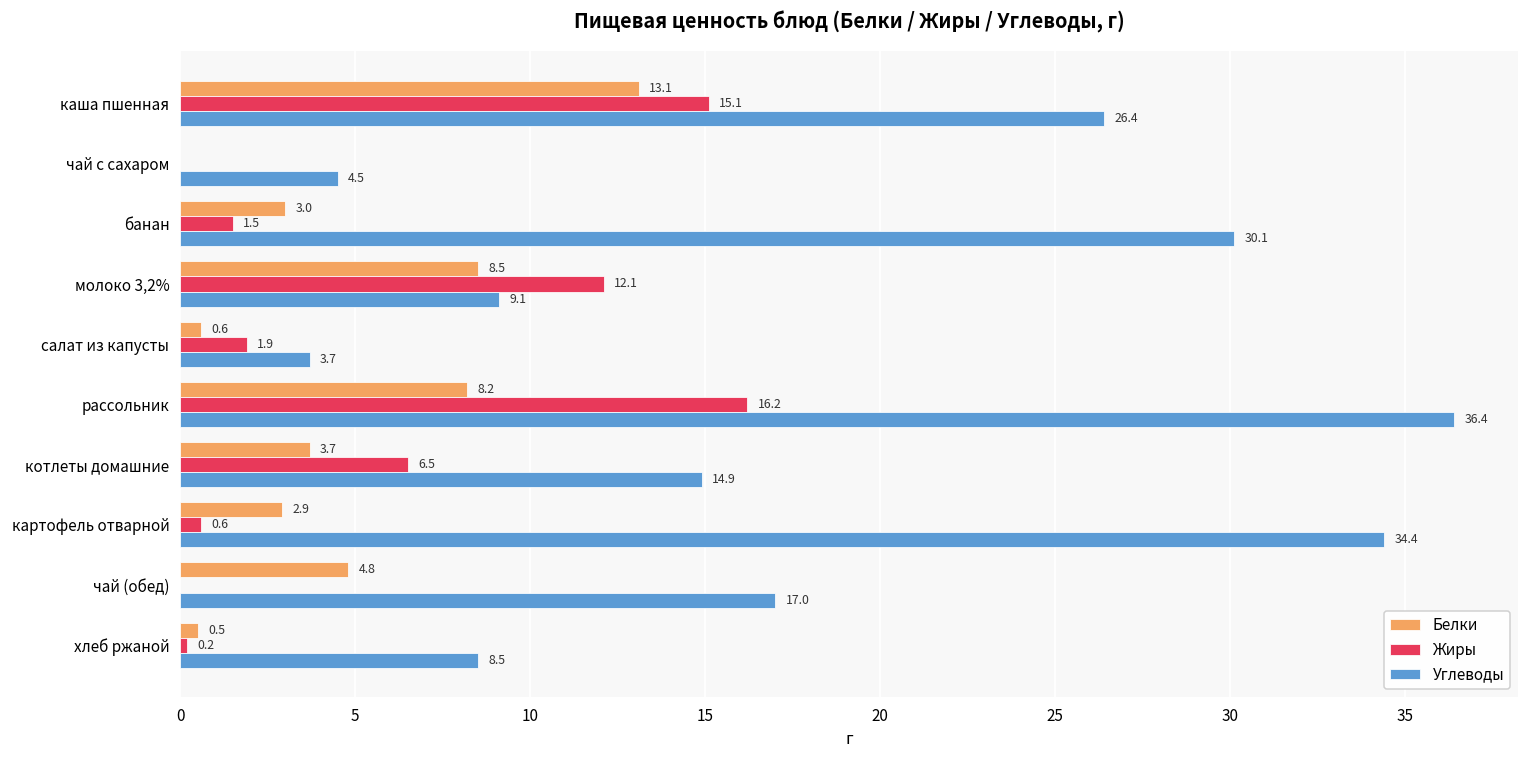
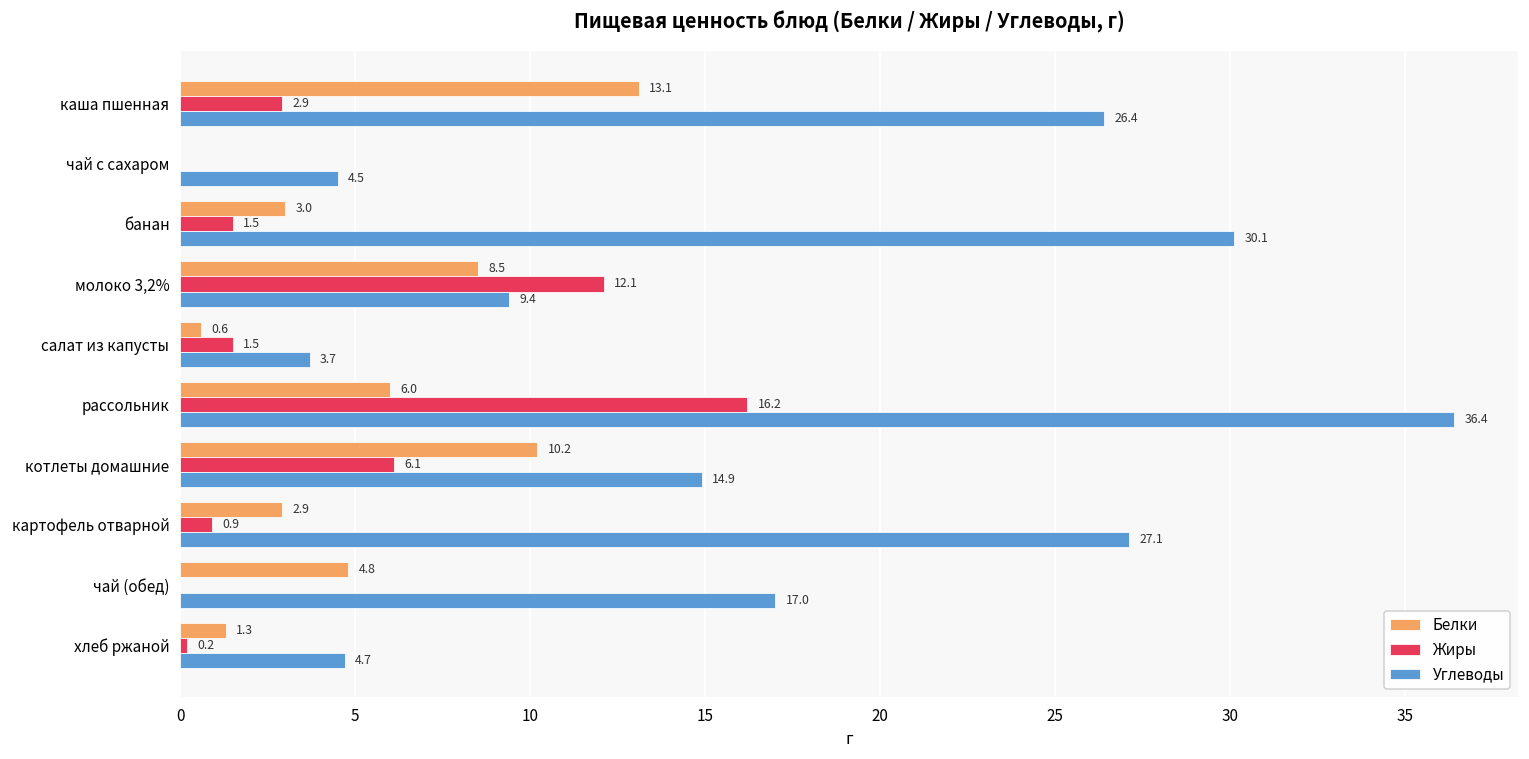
Жиры, каша пшенная: 15.1 -> 2.9
Углеводы, молоко 3,2%: 9.1 -> 9.4
Жиры, салат из капусты: 1.9 -> 1.5
Белки, рассольник: 8.2 -> 6.0
Белки, котлеты домашние: 3.7 -> 10.2
Жиры, котлеты домашние: 6.5 -> 6.1
Жиры, картофель отварной: 0.6 -> 0.9
Углеводы, картофель отварной: 34.4 -> 27.1
Белки, хлеб ржаной: 0.5 -> 1.3
Углеводы, хлеб ржаной: 8.5 -> 4.7
